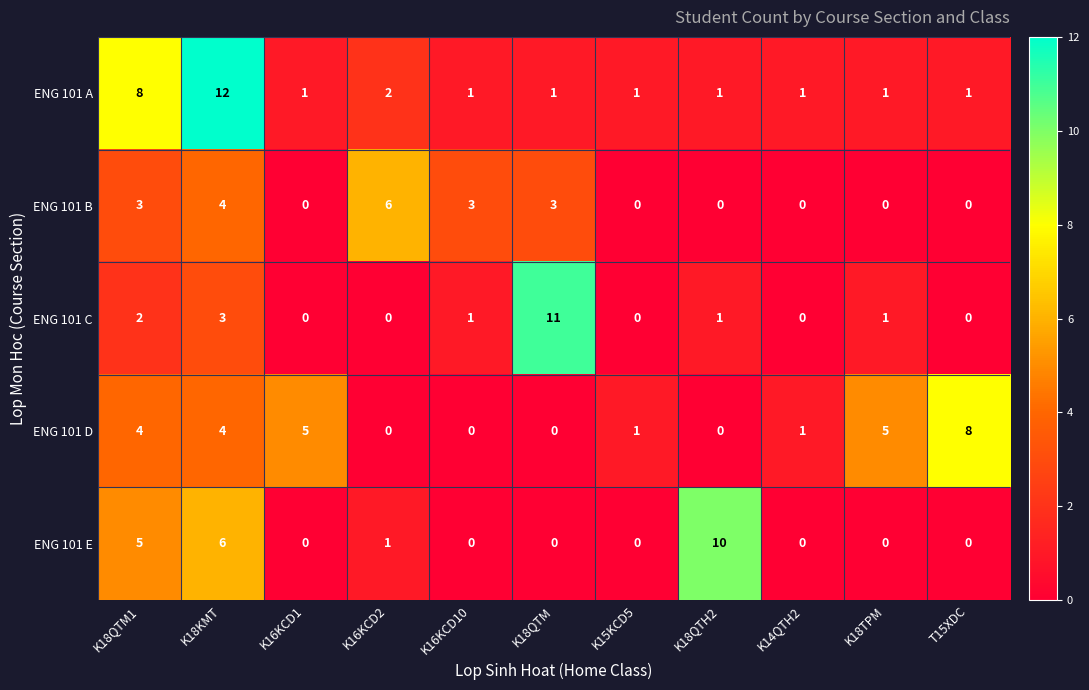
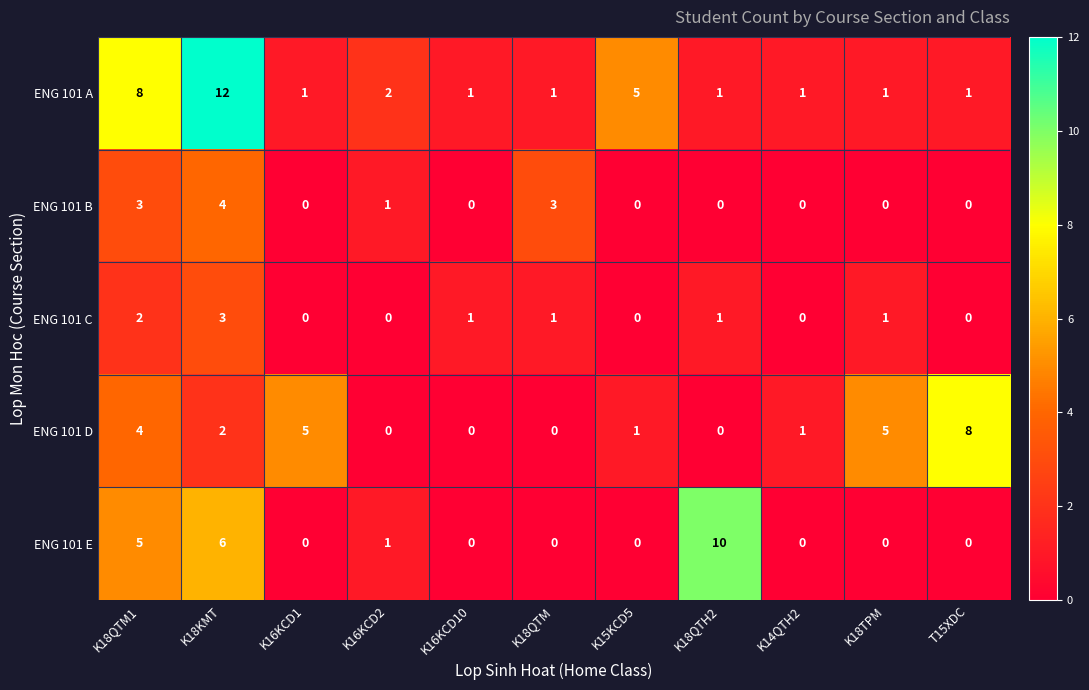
ENG 101 A, K15KCD5: 1 -> 5
ENG 101 B, K16KCD2: 6 -> 1
ENG 101 B, K16KCD10: 3 -> 0
ENG 101 C, K18QTM: 11 -> 1
ENG 101 D, K18KMT: 4 -> 2
